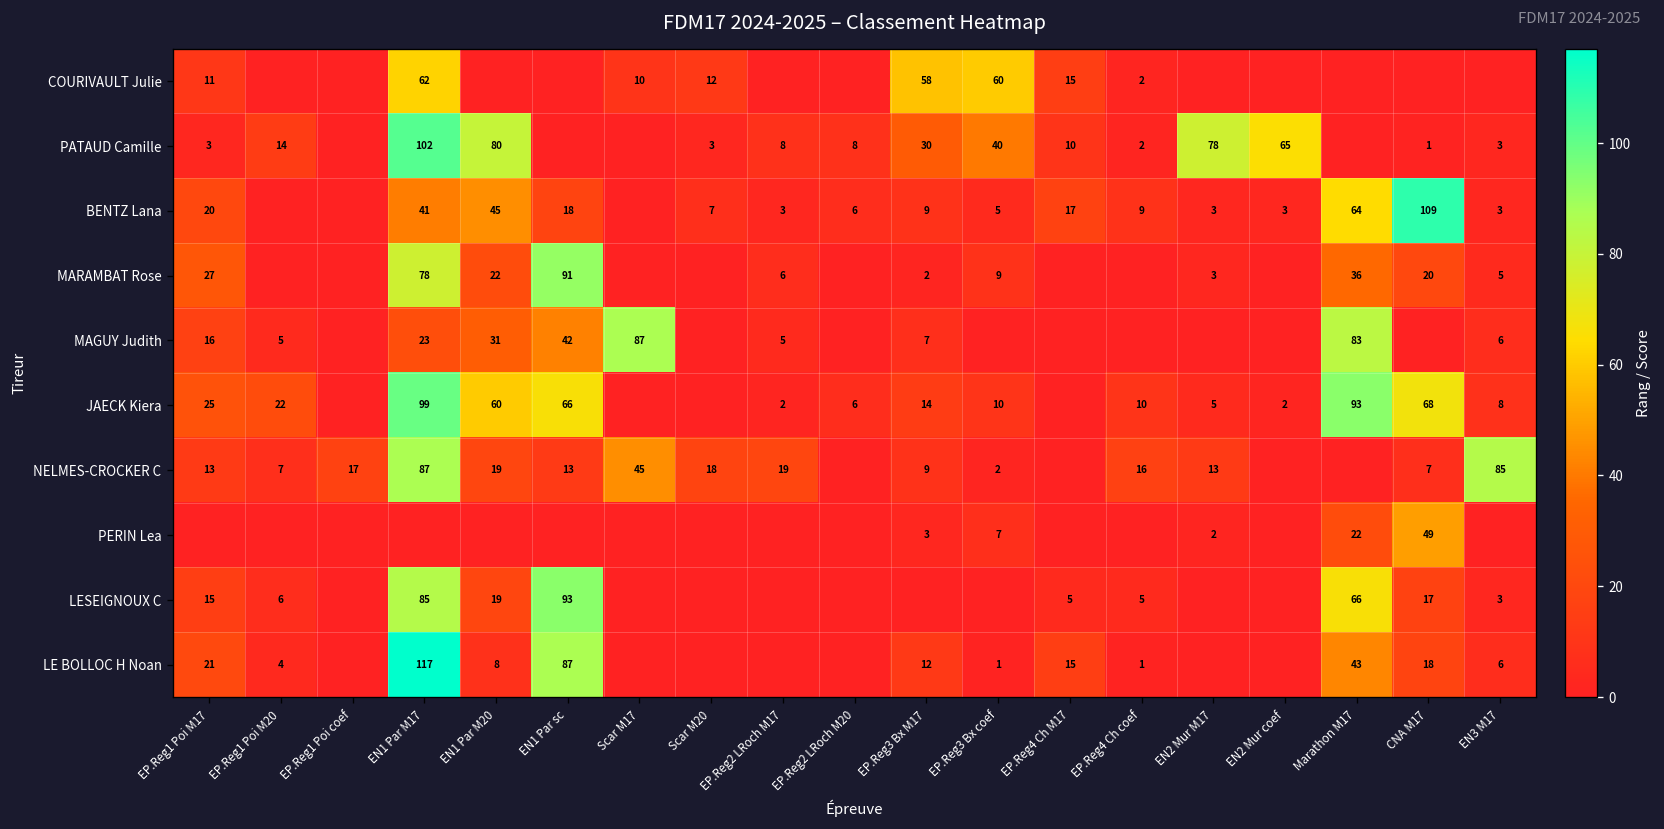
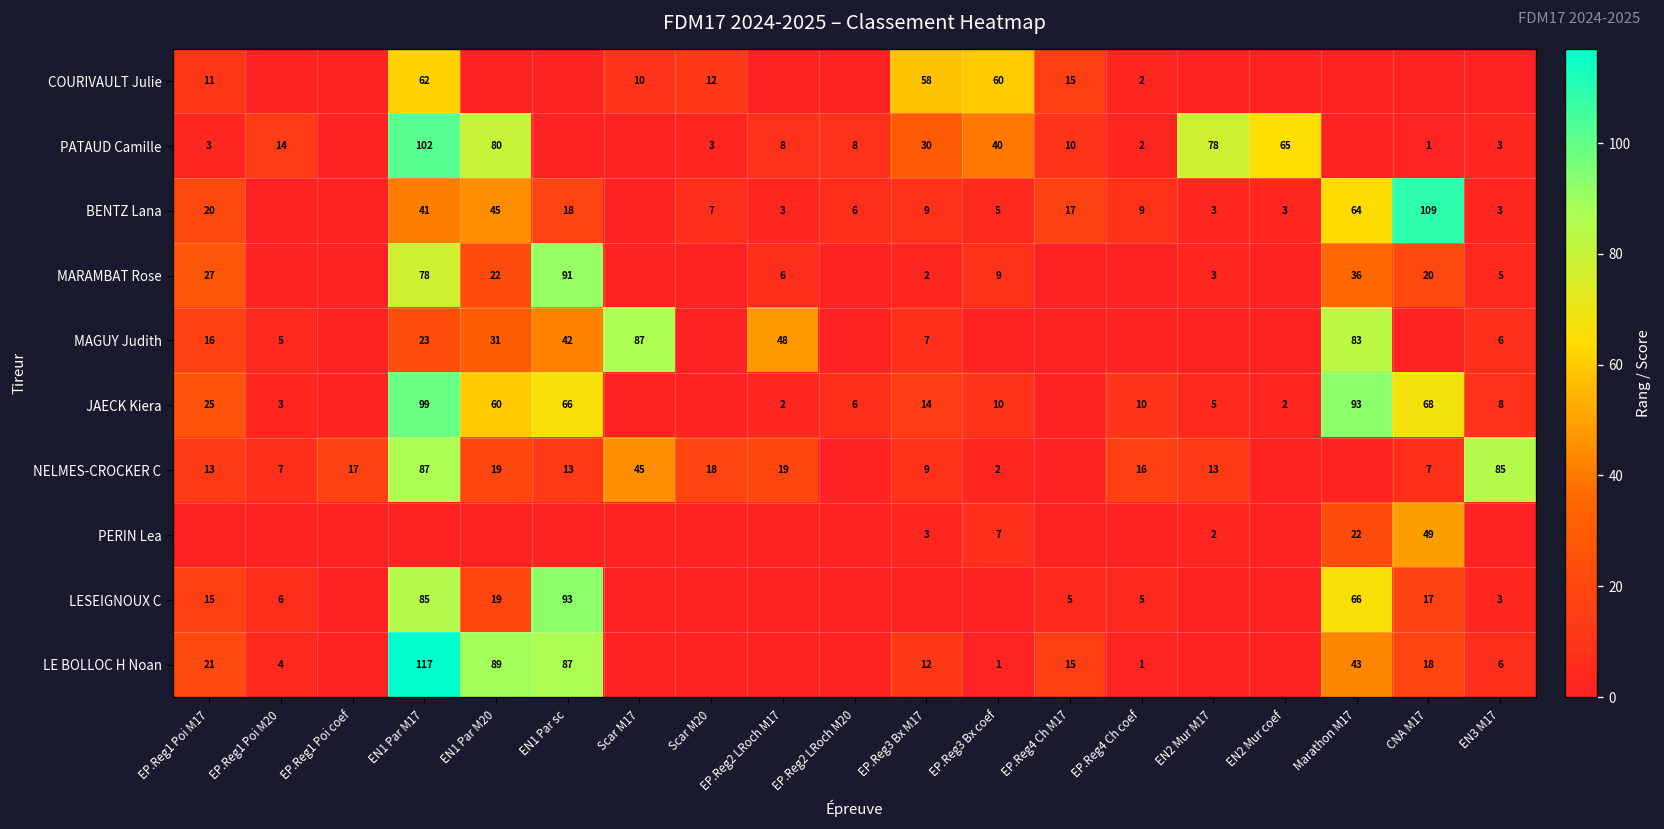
MAGUY Judith, EP.Reg2 LRoch M17: 5 -> 48
JAECK Kiera, EP.Reg1 Poi M20: 22 -> 3
LE BOLLOC H Noan, EN1 Par M20: 8 -> 89
